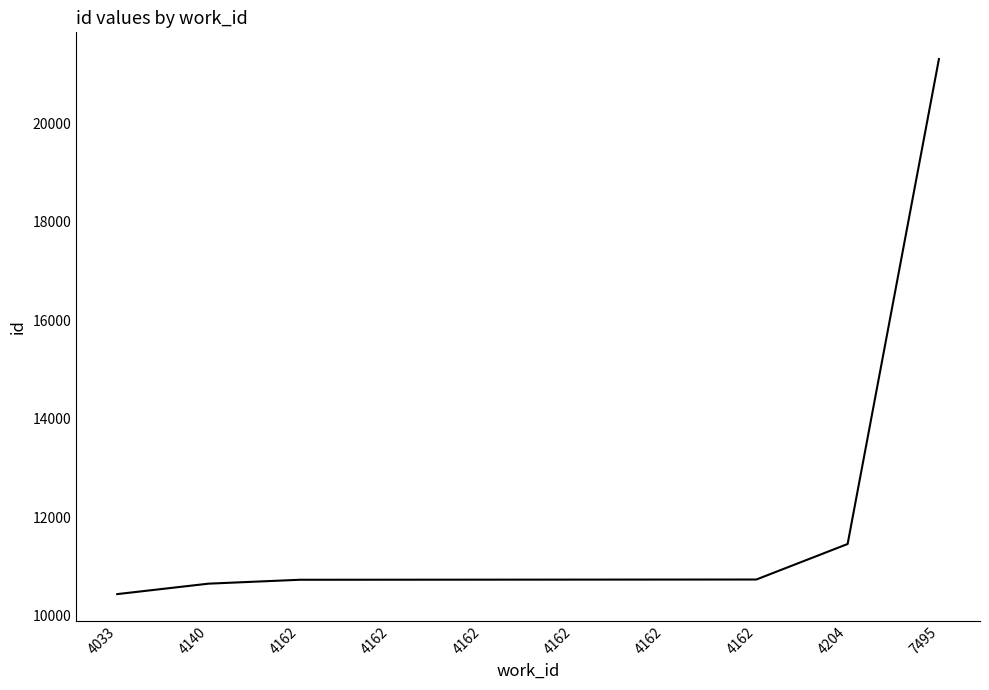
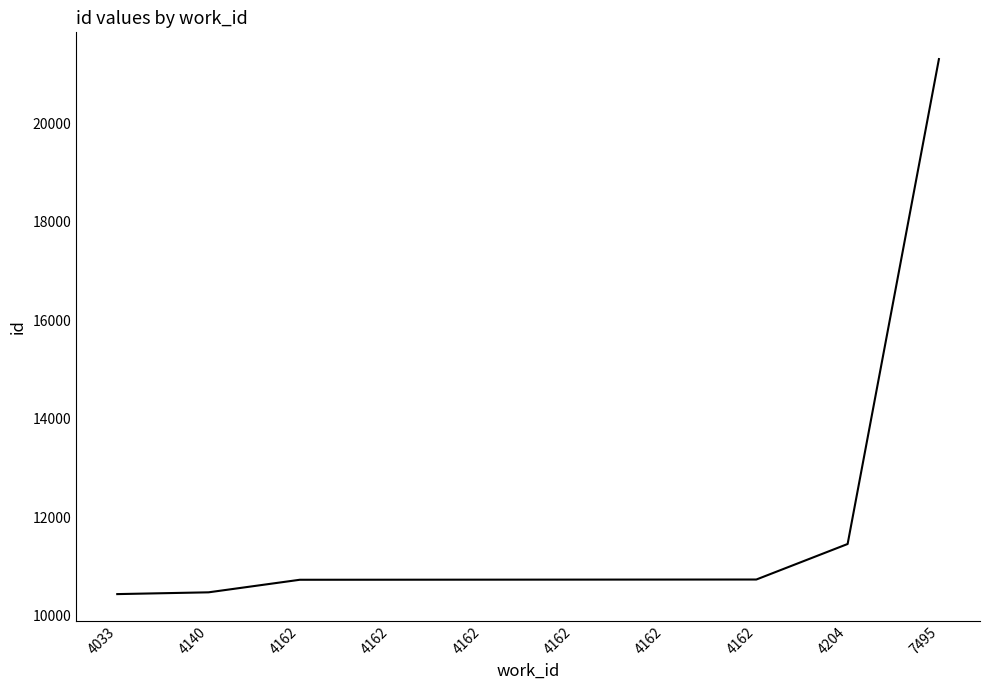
4140: 10700 -> 10500
